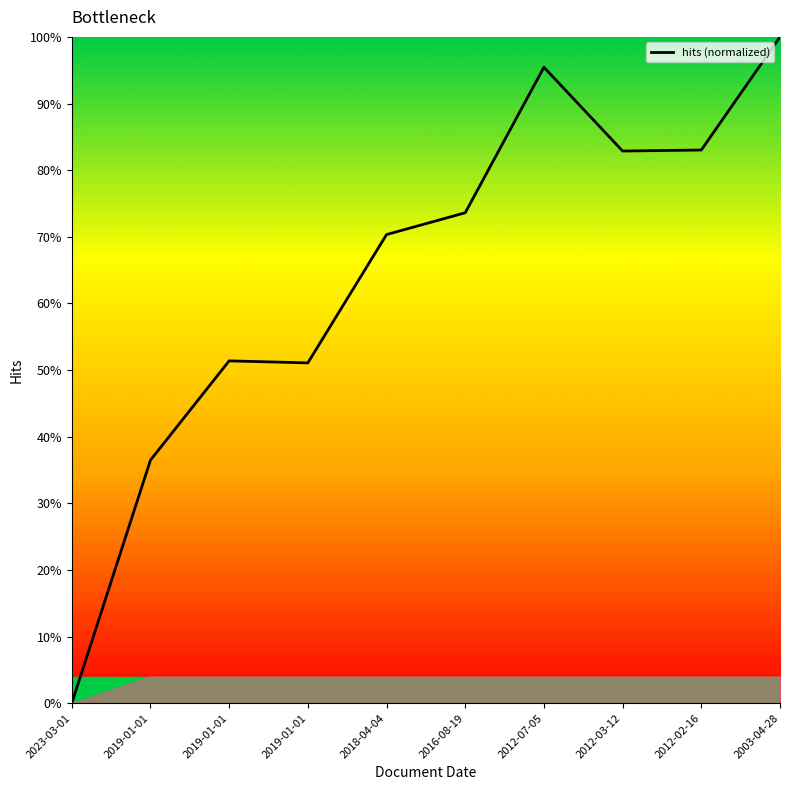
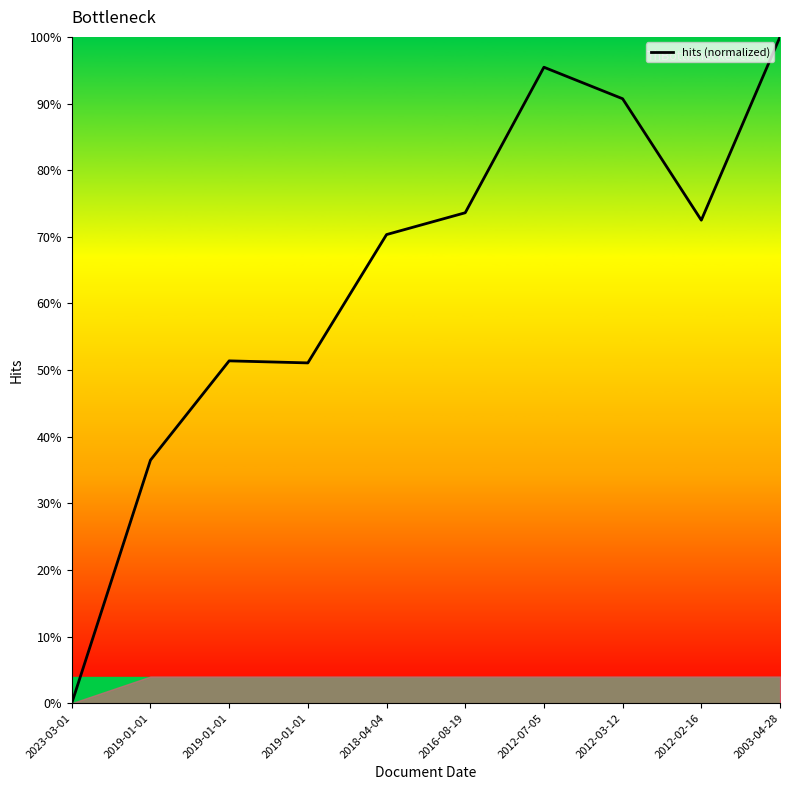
hits (normalized), 2012-03-12: 83% -> 91%
hits (normalized), 2012-02-16: 83% -> 72%
